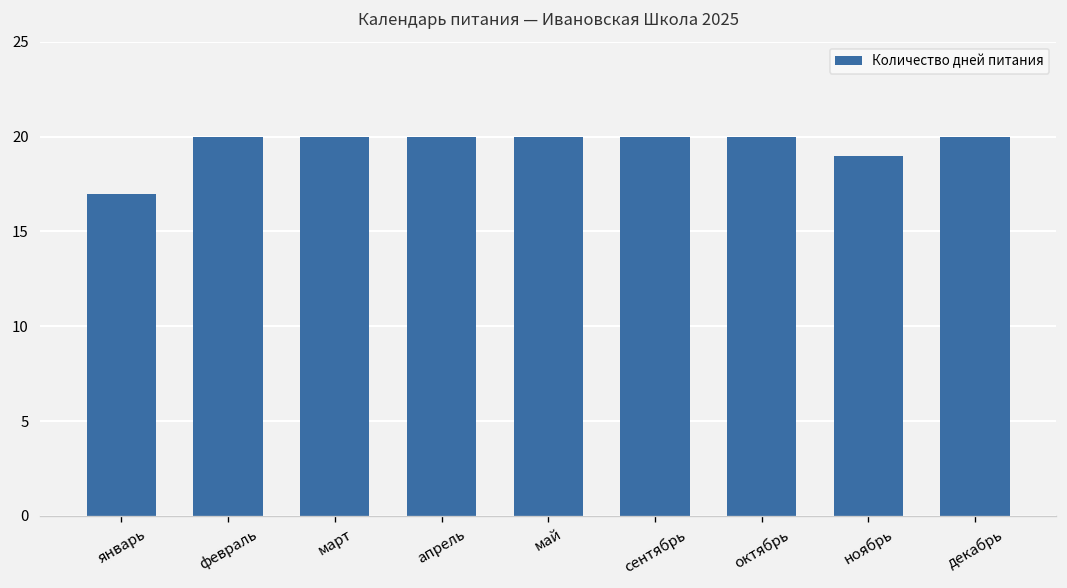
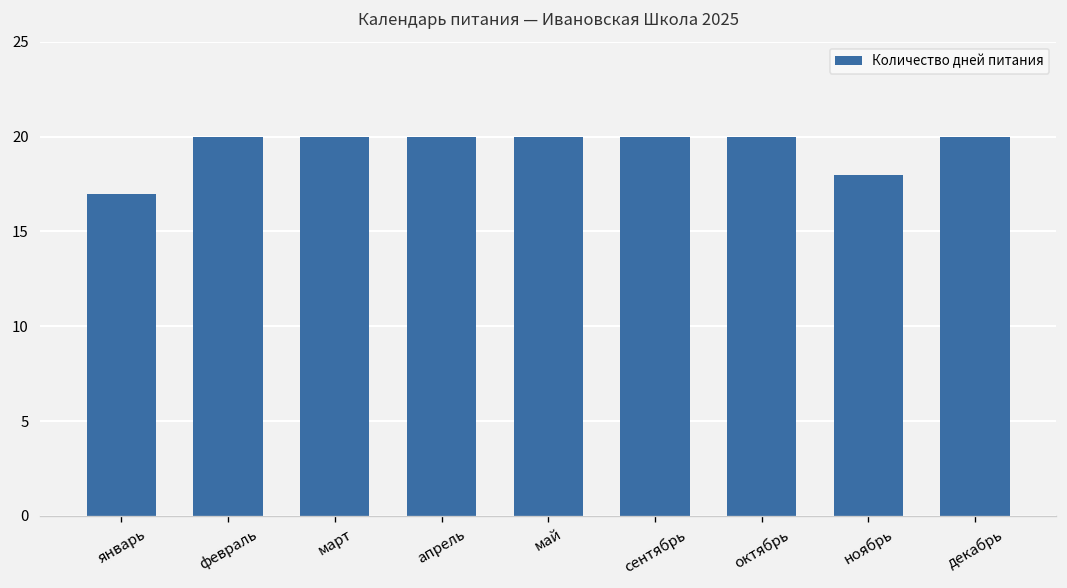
ноябрь: 19 -> 18
